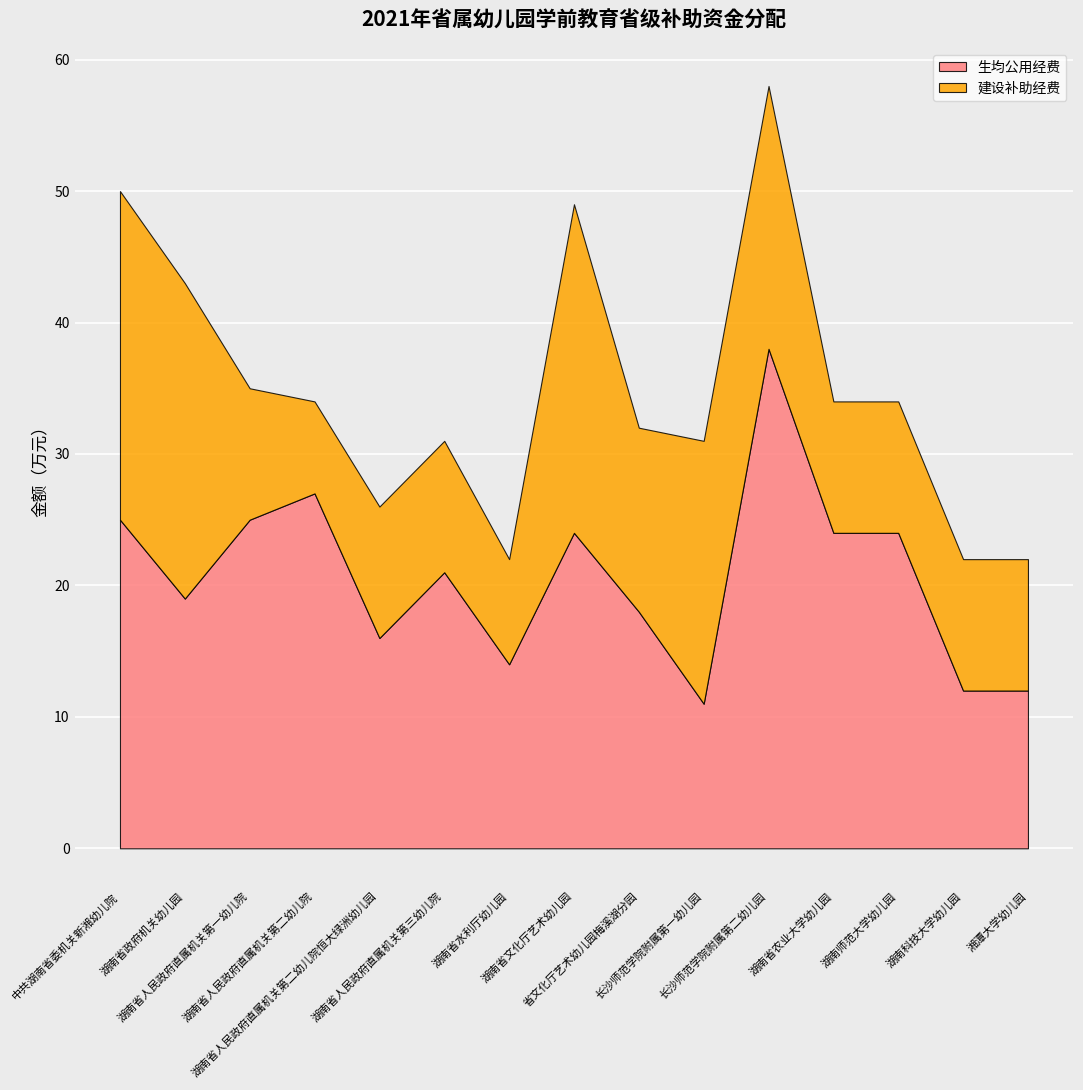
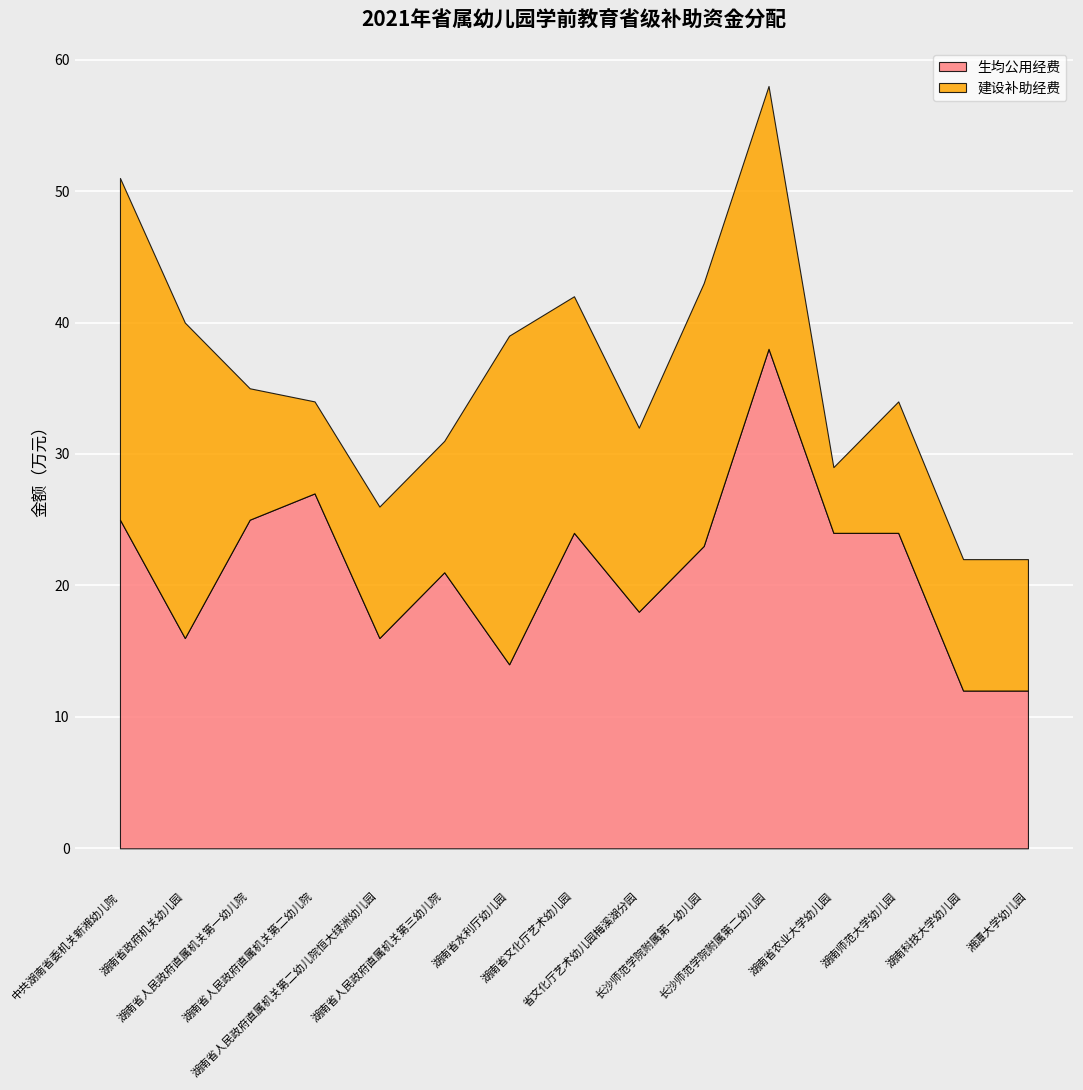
建设补助经费, 中共湖南省委机关新湘幼儿院: 25 -> 26
生均公用经费, 湖南省政府机关幼儿园: 19 -> 16
建设补助经费, 湖南省水利厅幼儿园: 8 -> 25
建设补助经费, 湖南省文化厅艺术幼儿园: 25 -> 18
生均公用经费, 长沙师范学院附属第一幼儿园: 11 -> 23
建设补助经费, 湖南省农业大学幼儿园: 10 -> 5
